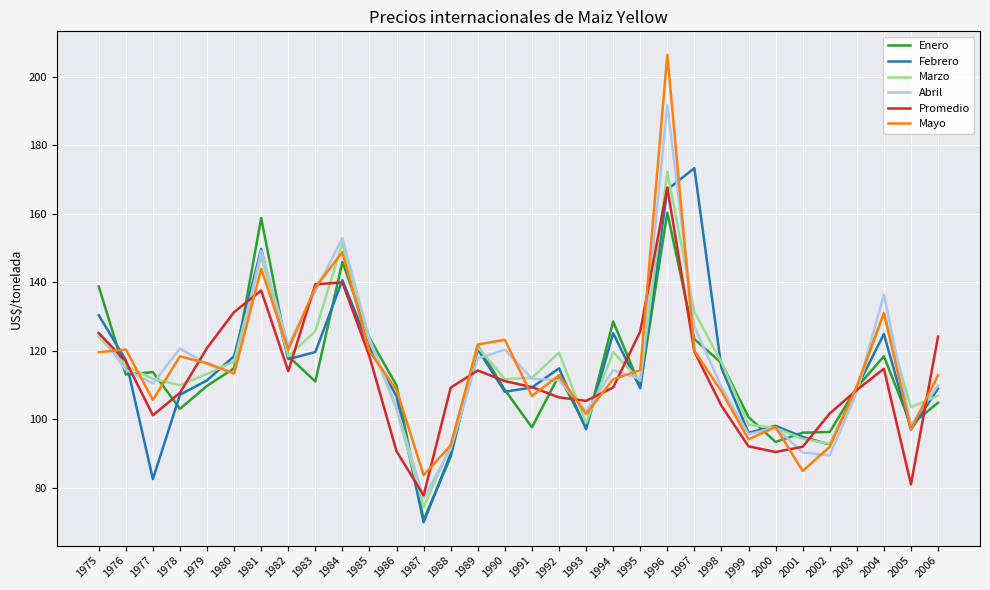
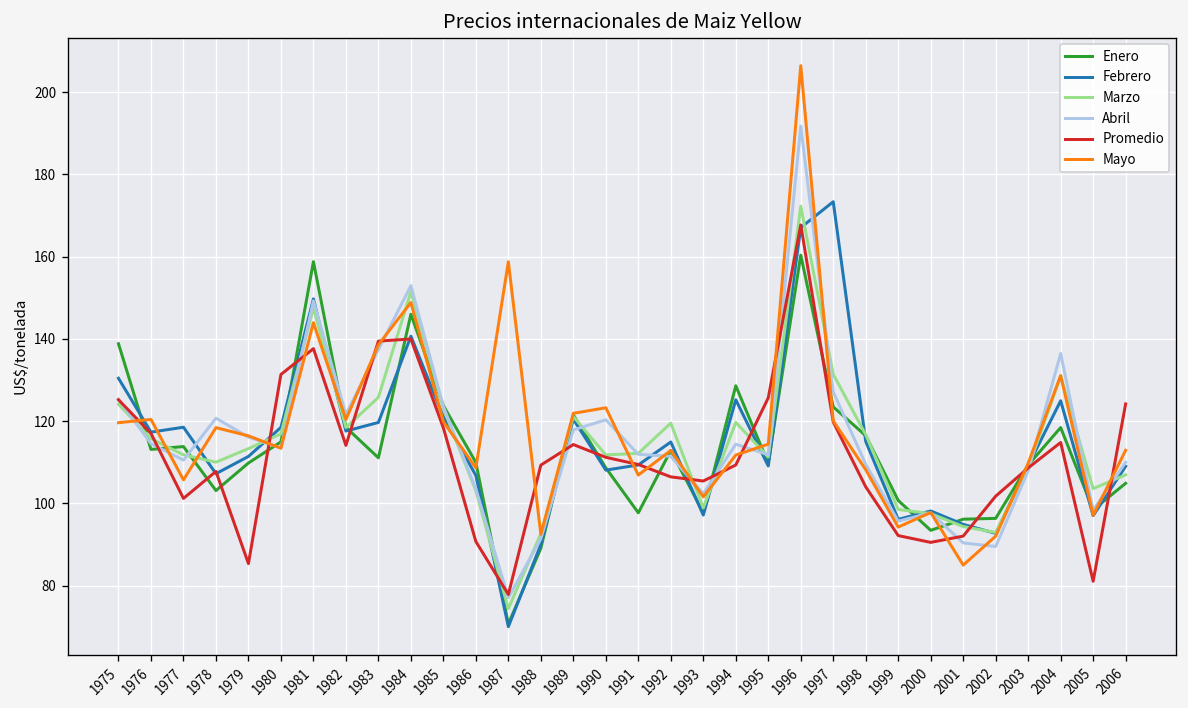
Febrero, 1977: 83 -> 119
Promedio, 1979: 121 -> 85
Mayo, 1987: 84 -> 159
